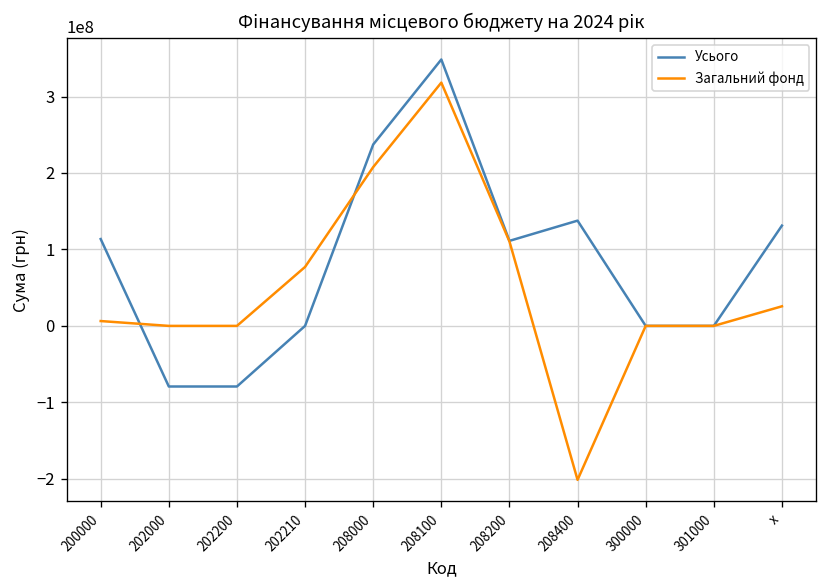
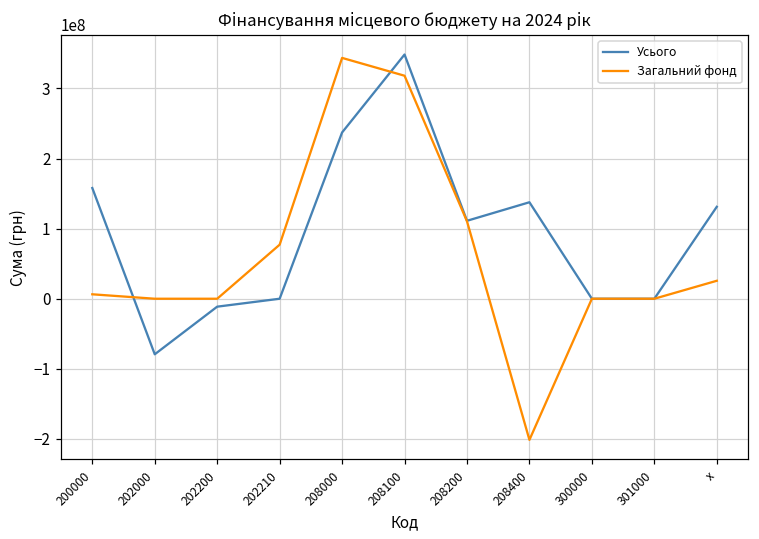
Усього, 200000: 110000000 -> 160000000
Усього, 202200: -80000000 -> -10000000
Загальний фонд, 208000: 210000000 -> 340000000
